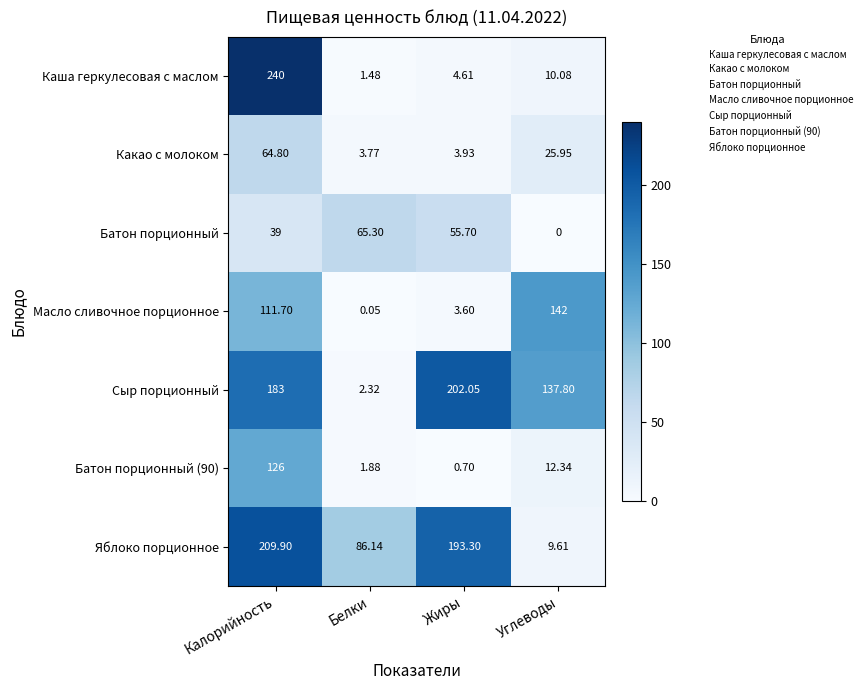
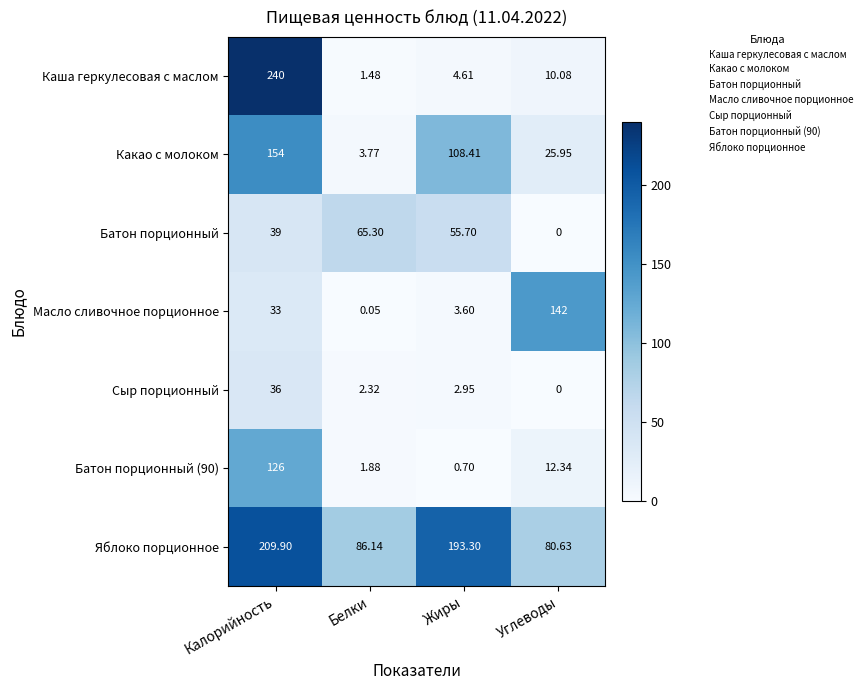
Какао с молоком, Калорийность: 64.80 -> 154
Какао с молоком, Жиры: 3.93 -> 108.41
Масло сливочное порционное, Калорийность: 111.70 -> 33
Сыр порционный, Калорийность: 183 -> 36
Сыр порционный, Жиры: 202.05 -> 2.95
Сыр порционный, Углеводы: 137.80 -> 0
Яблоко порционное, Углеводы: 9.61 -> 80.63
